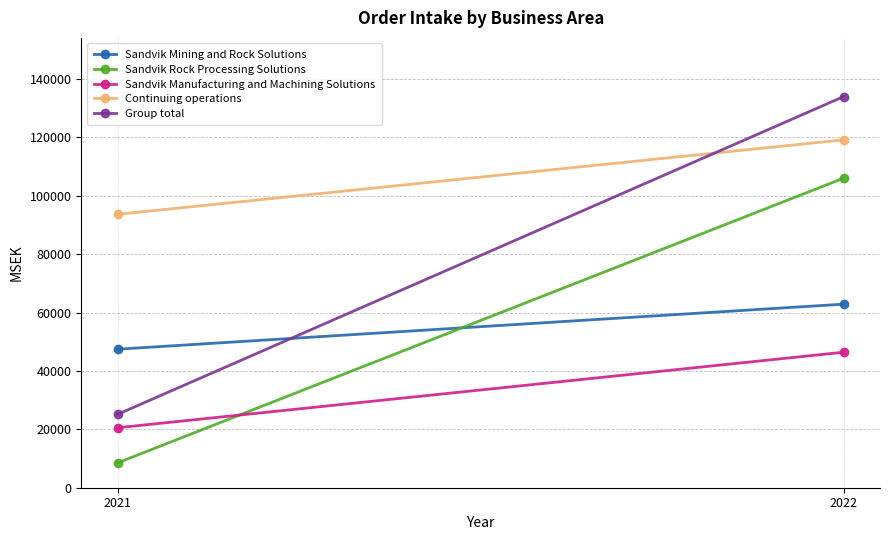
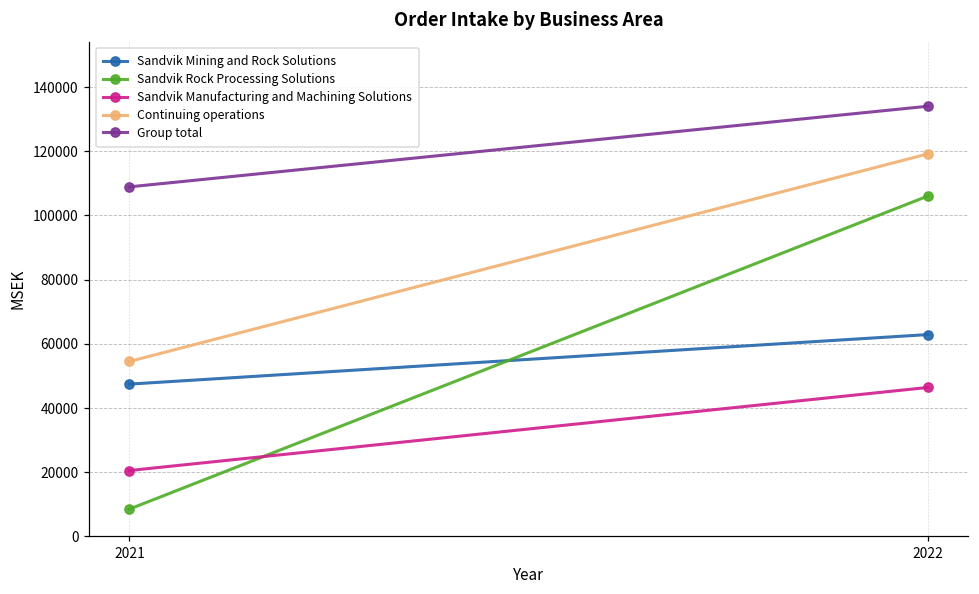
Continuing operations, 2021: 94000 -> 55000
Group total, 2021: 25000 -> 109000
